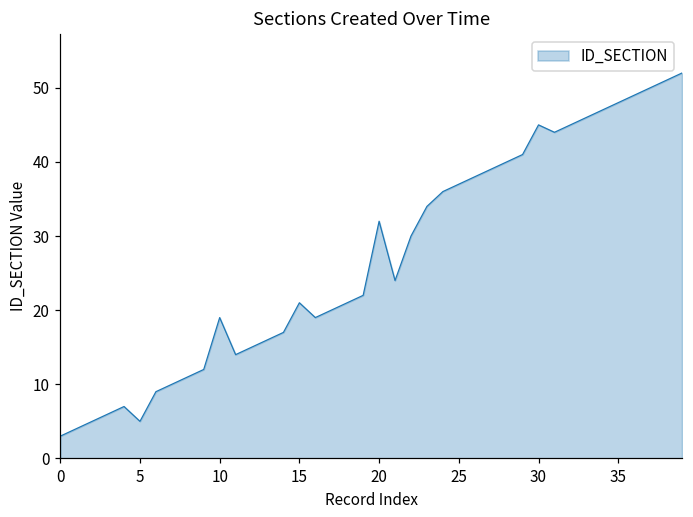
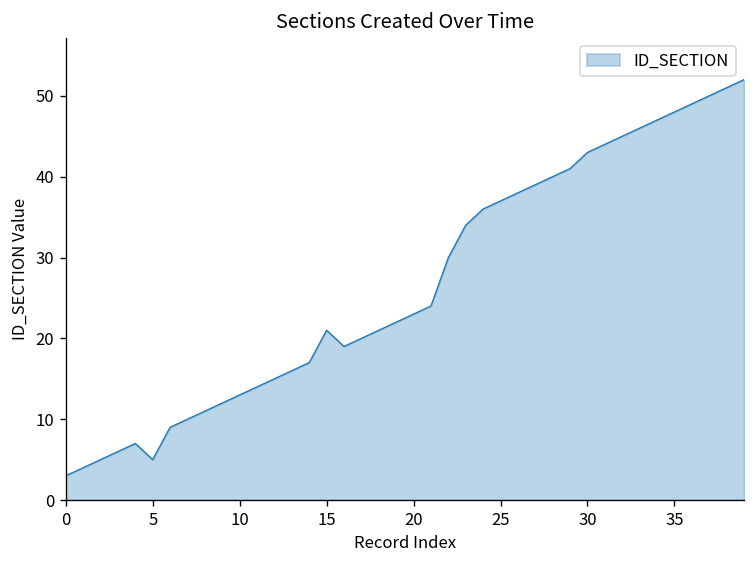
10: 19 -> 13
20: 32 -> 23
30: 45 -> 43
